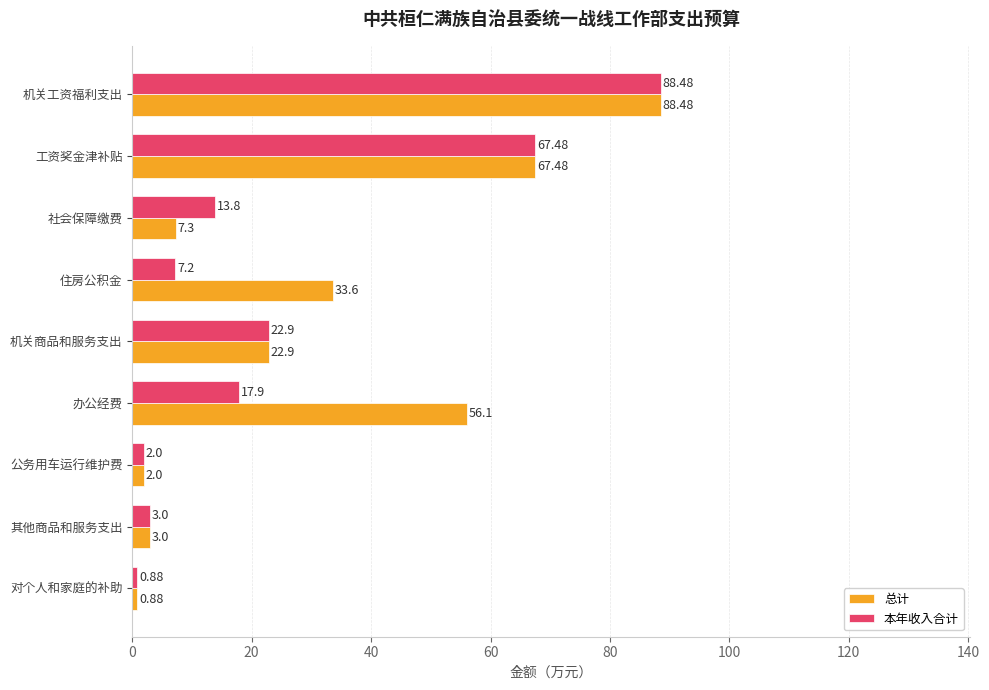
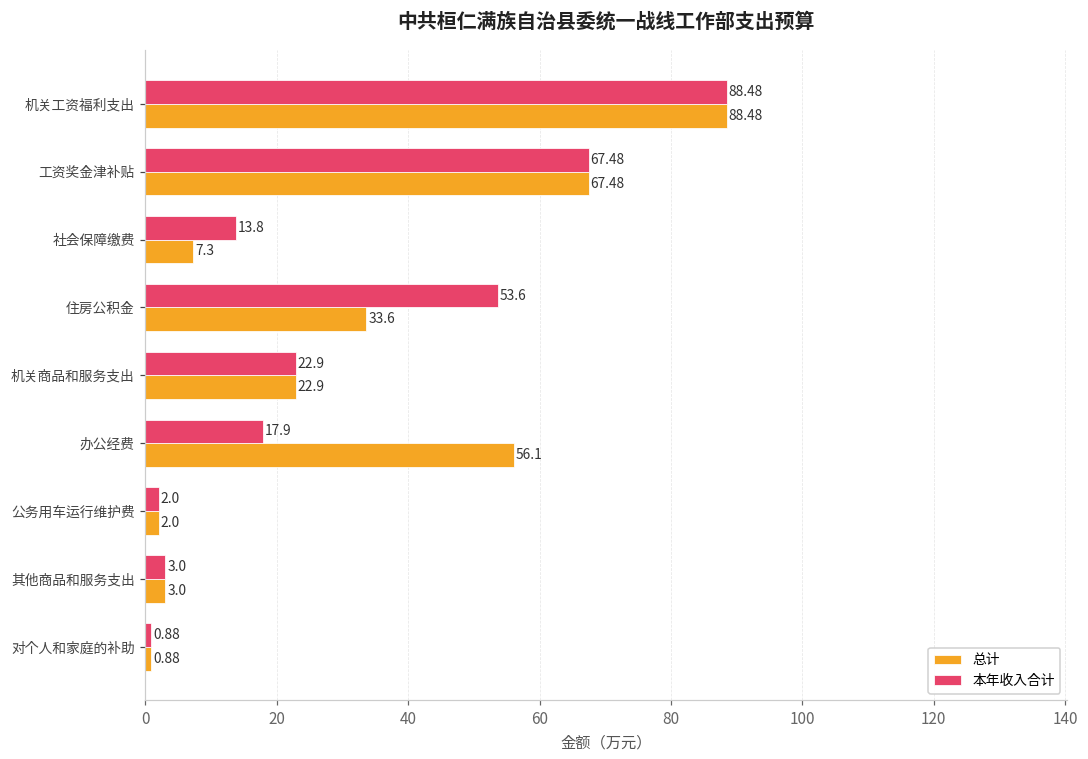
本年收入合计, 住房公积金: 7.2 -> 53.6
